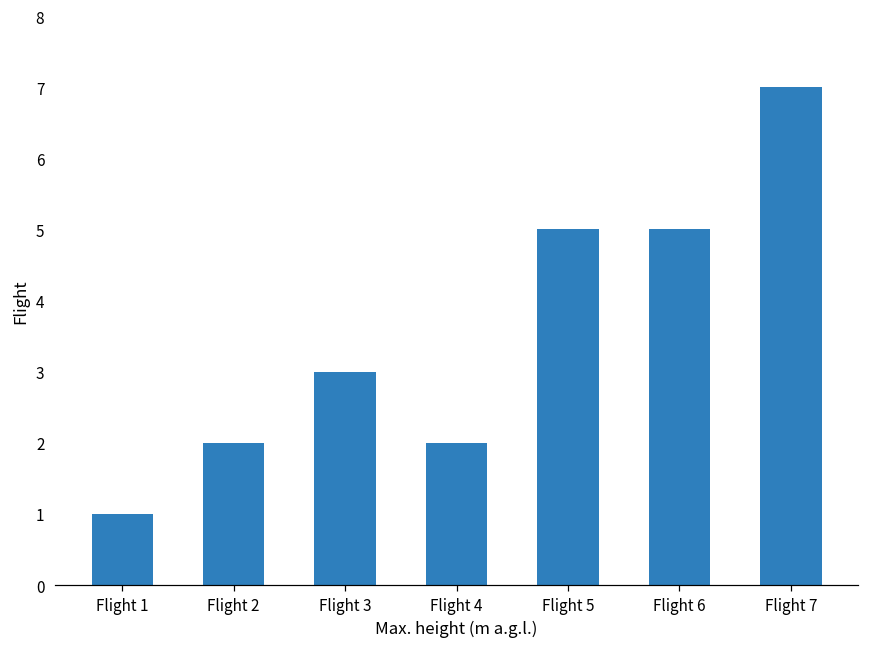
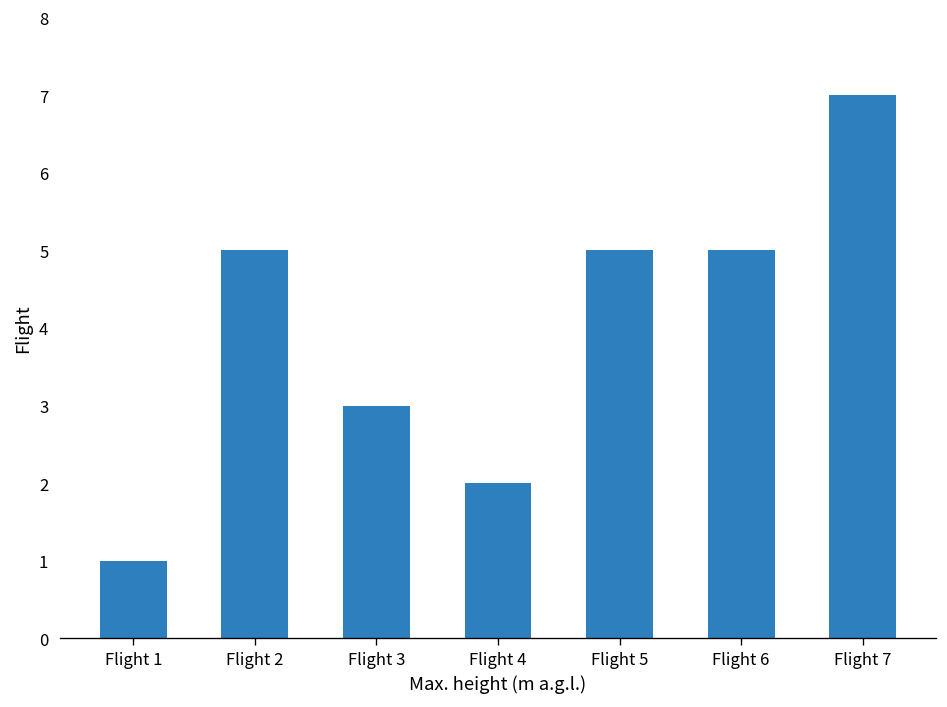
Flight 2: 2 -> 5
